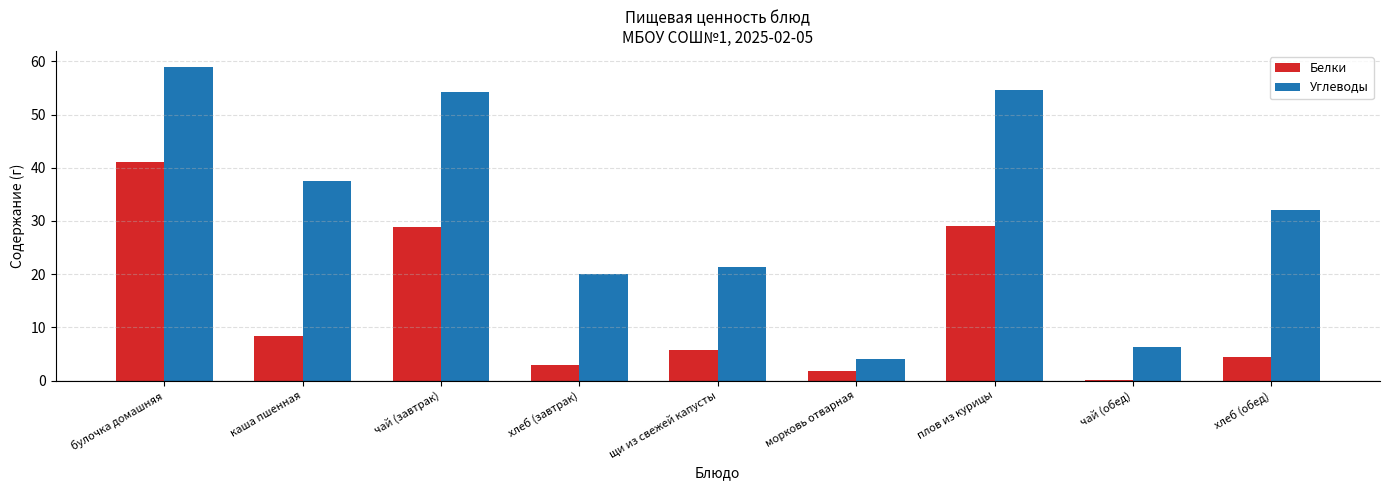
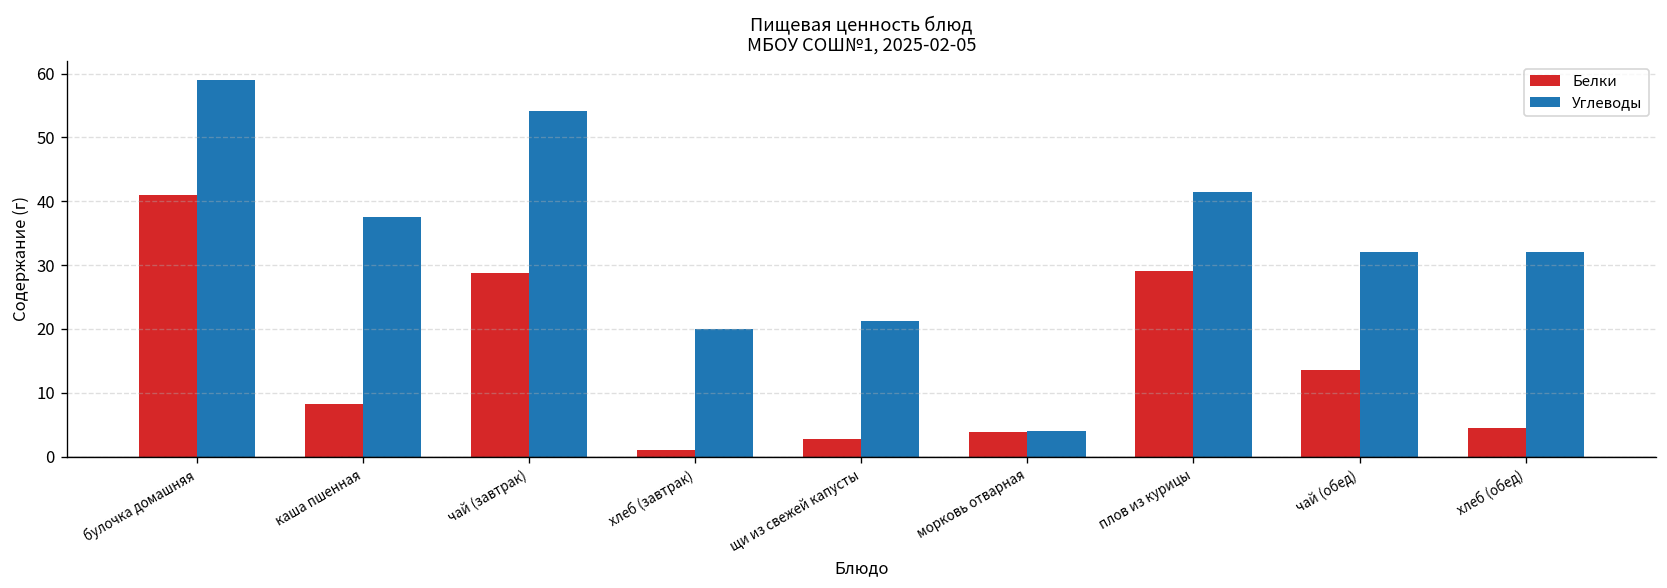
Белки, хлеб (завтрак): 3 -> 1
Белки, щи из свежей капусты: 6 -> 3
Белки, морковь отварная: 2 -> 4
Углеводы, плов из курицы: 55 -> 42
Белки, чай (обед): 0 -> 14
Углеводы, чай (обед): 6 -> 32
